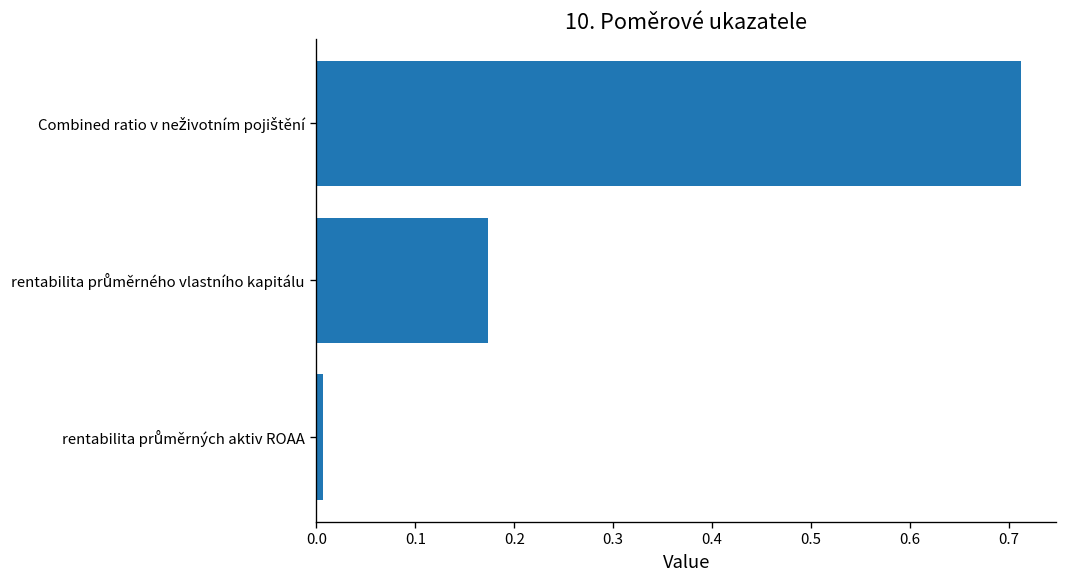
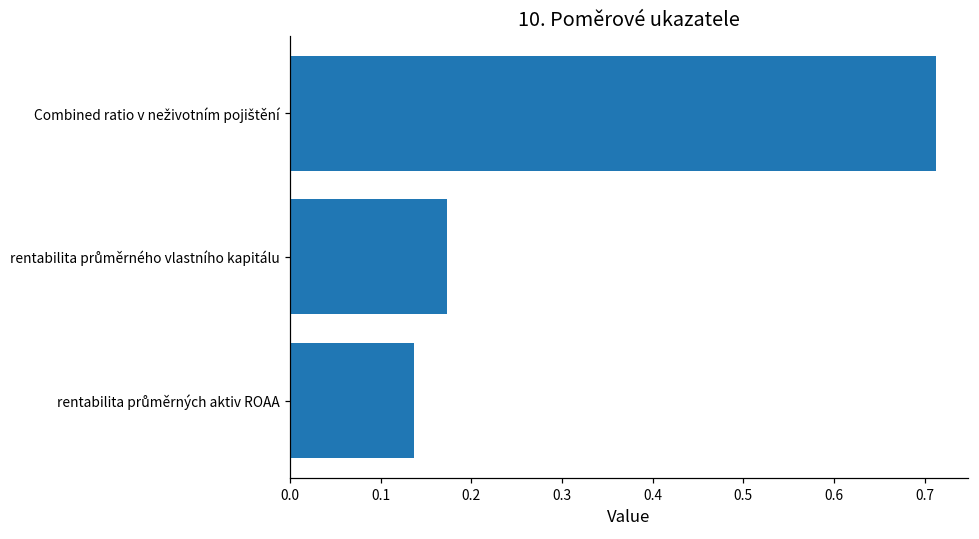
rentabilita průměrných aktiv ROAA: 0.01 -> 0.14
